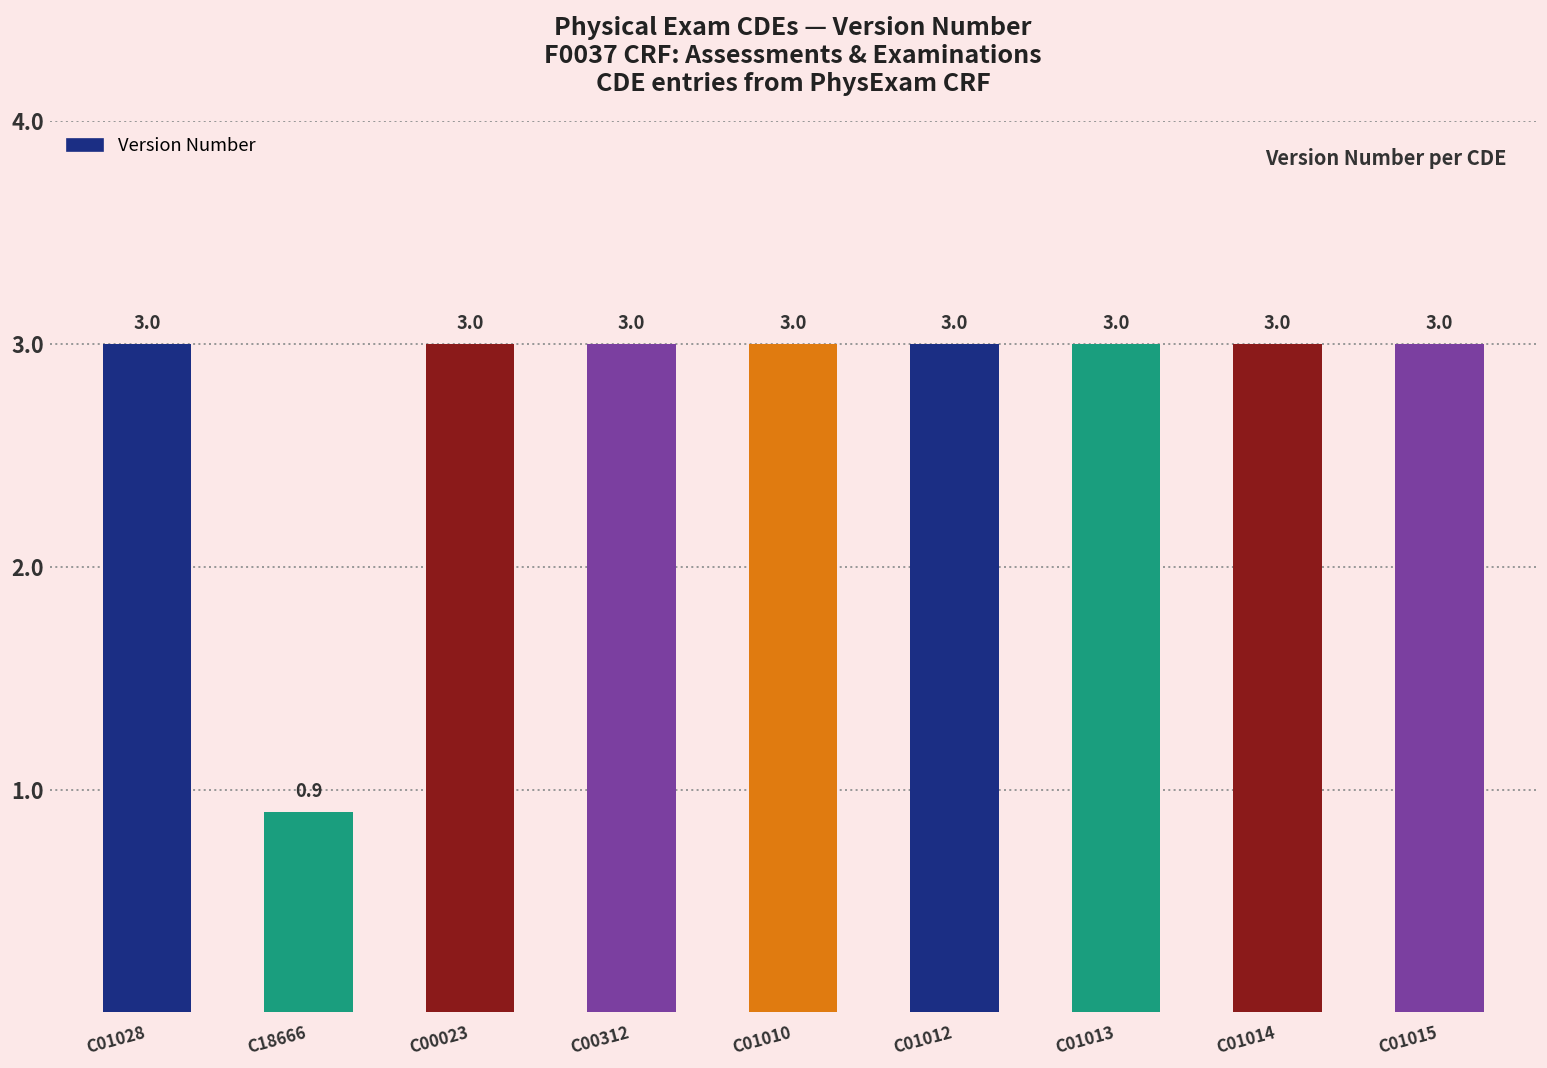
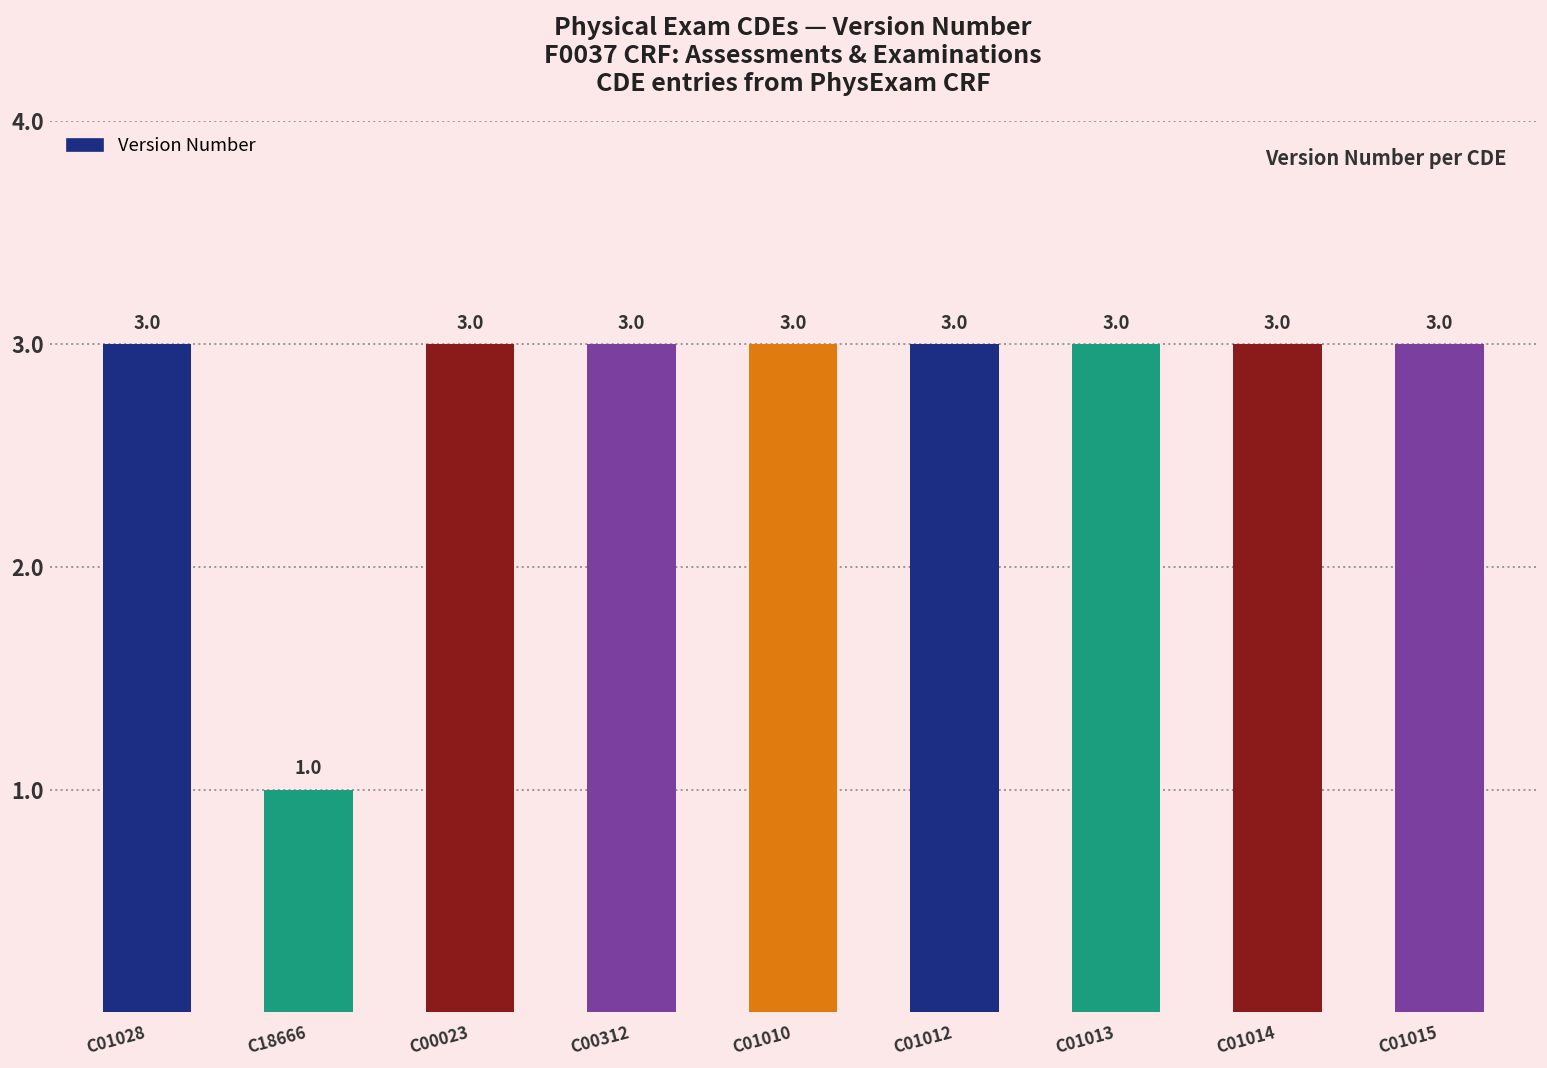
C18666: 0.9 -> 1.0
